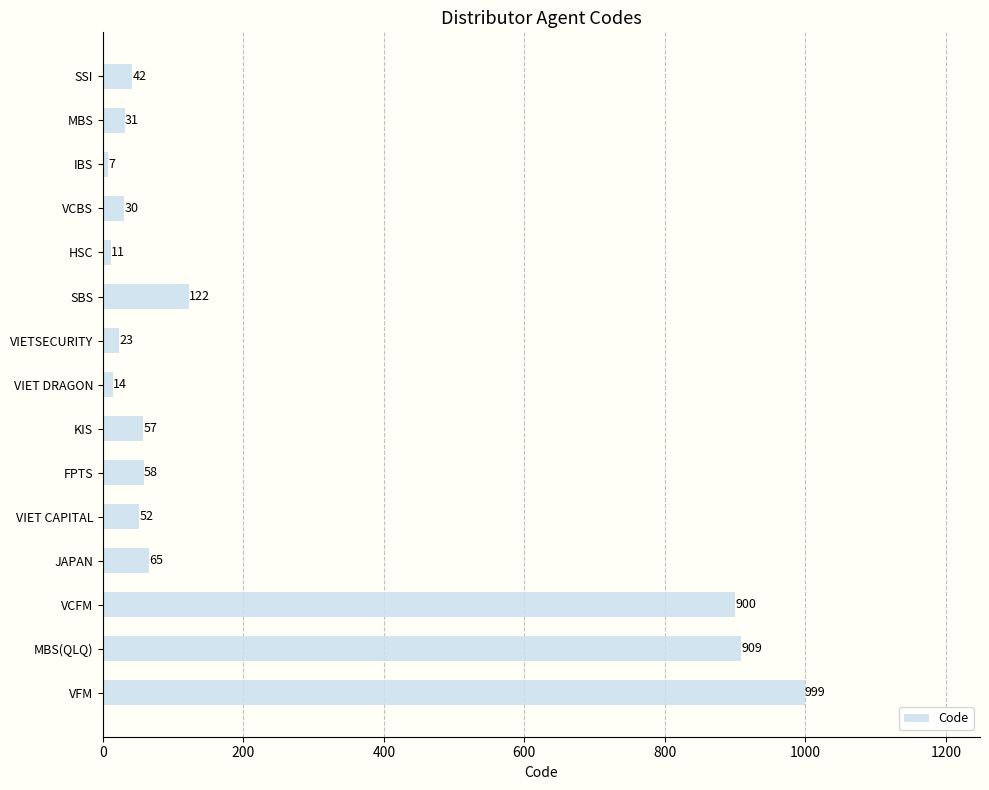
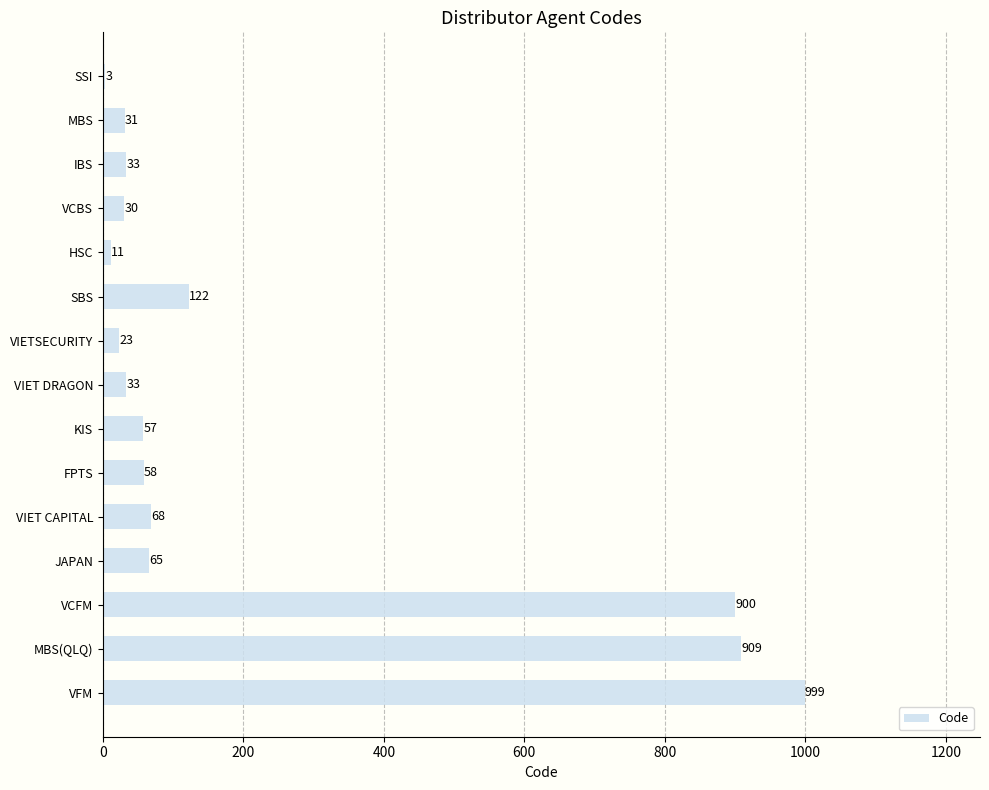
SSI: 42 -> 3
IBS: 7 -> 33
VIET DRAGON: 14 -> 33
VIET CAPITAL: 52 -> 68
